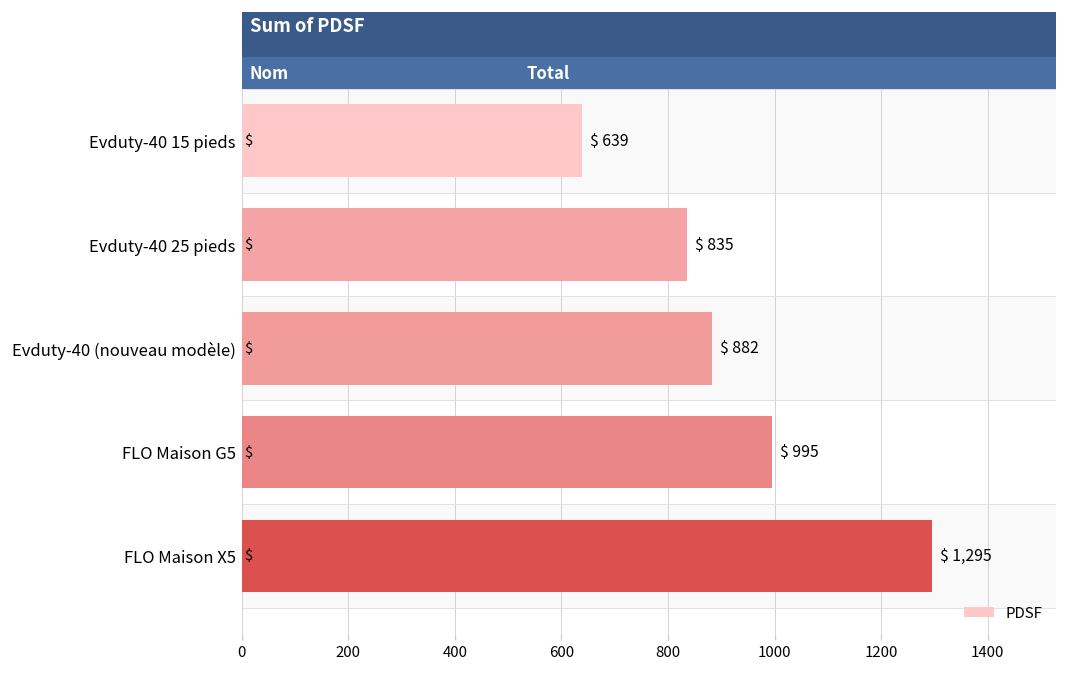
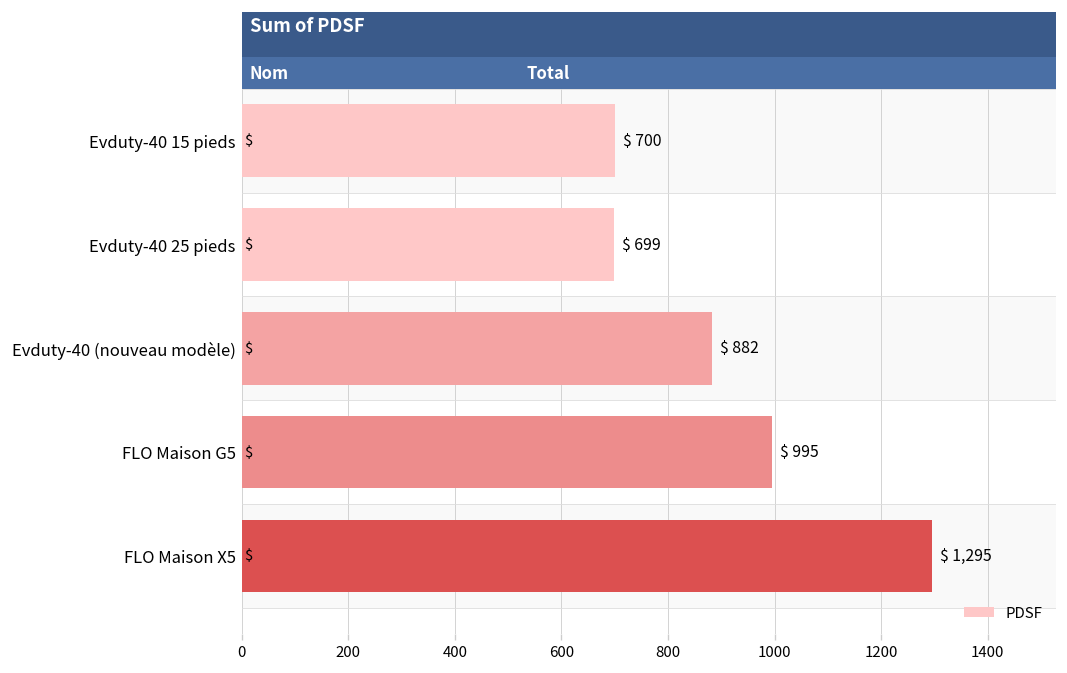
Evduty-40 15 pieds: 639 -> 700
Evduty-40 25 pieds: 835 -> 699
